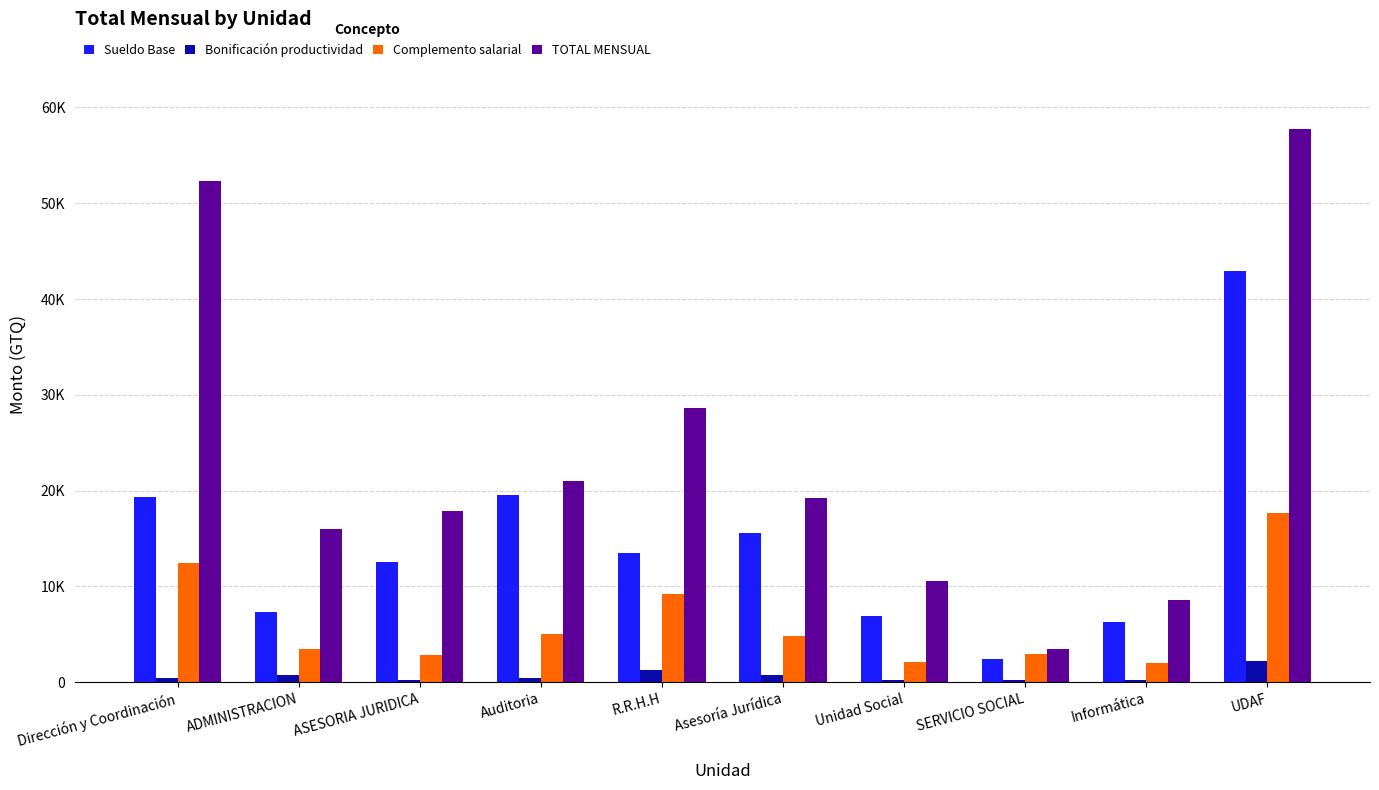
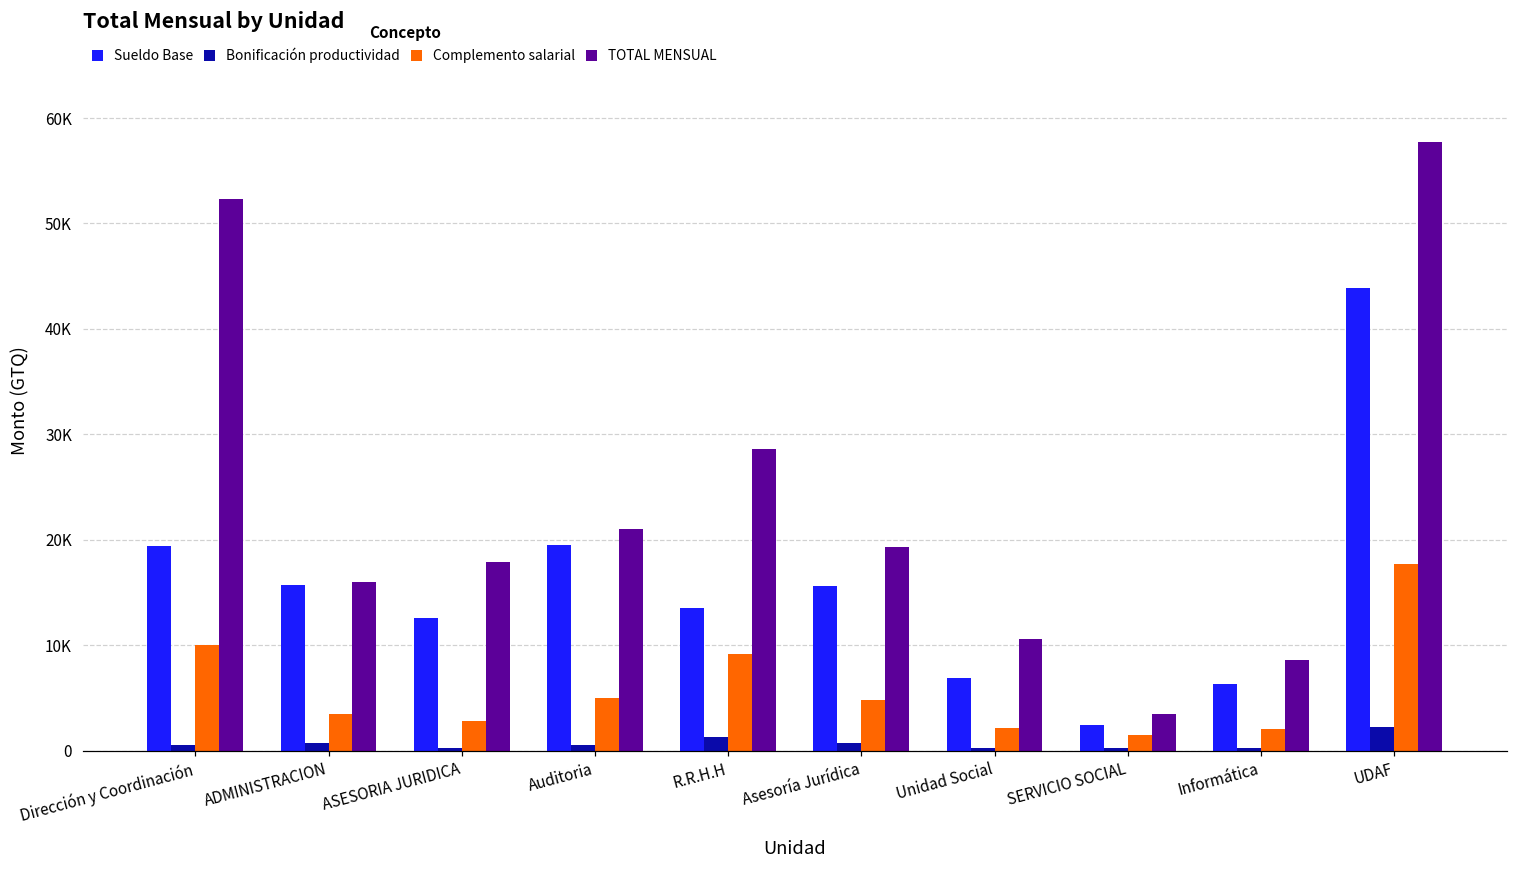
Complemento salarial, Dirección y Coordinación: 12000 -> 10000
Sueldo Base, ADMINISTRACION: 7000 -> 16000
Complemento salarial, SERVICIO SOCIAL: 3000 -> 2000
Sueldo Base, UDAF: 43000 -> 44000
